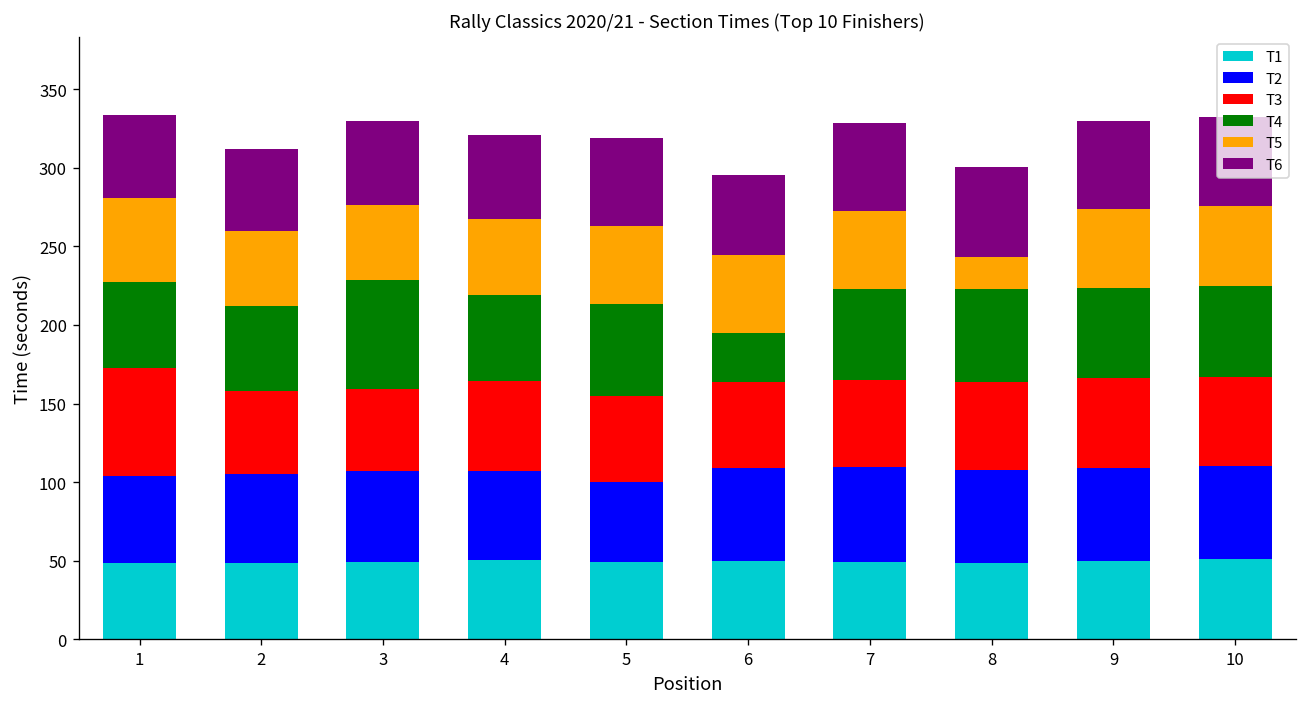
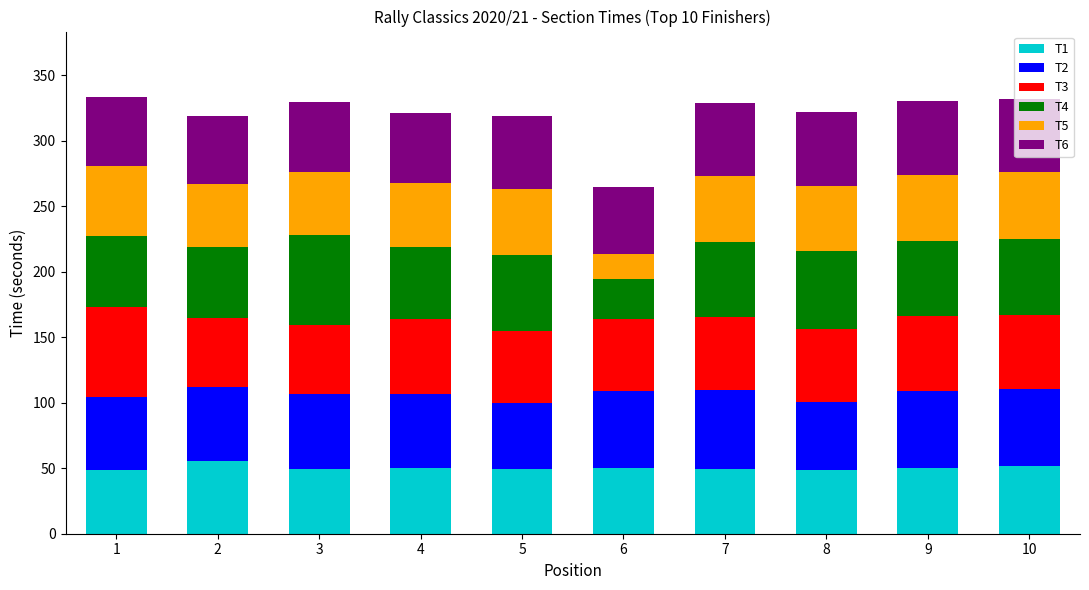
T1, 2: 48 -> 55
T5, 6: 49 -> 19
T2, 8: 59 -> 51
T5, 8: 20 -> 49
